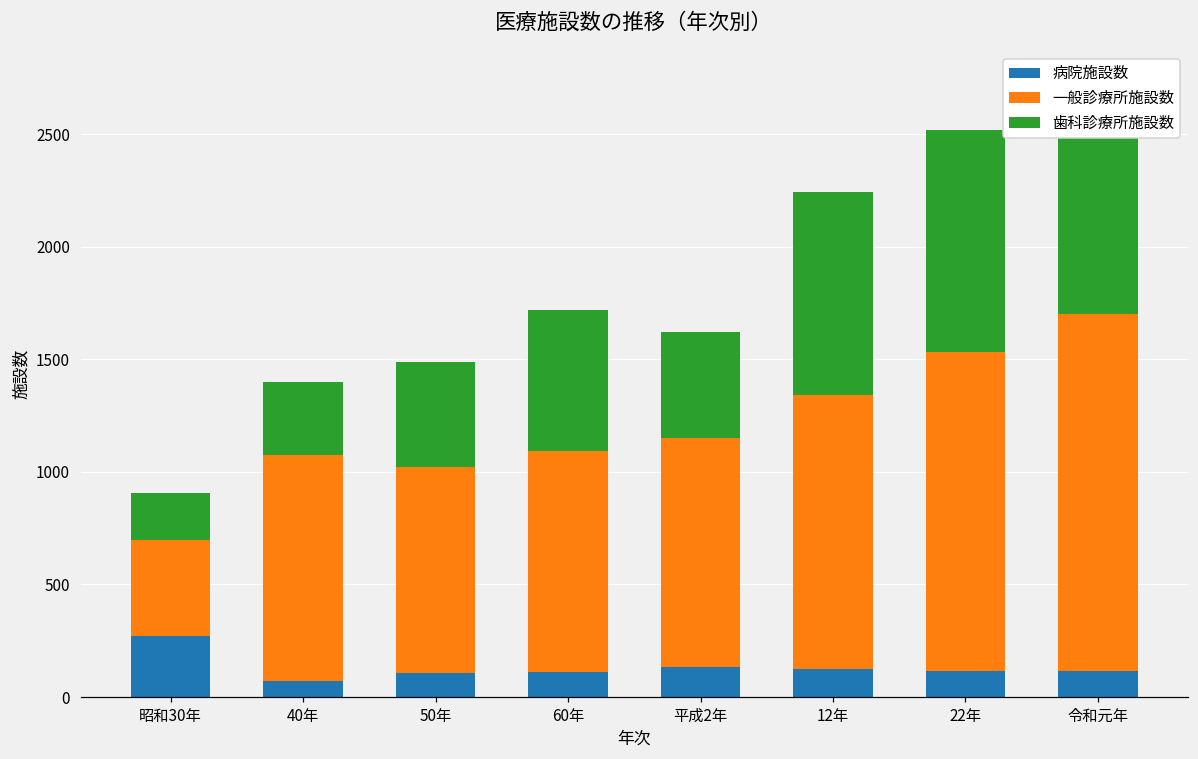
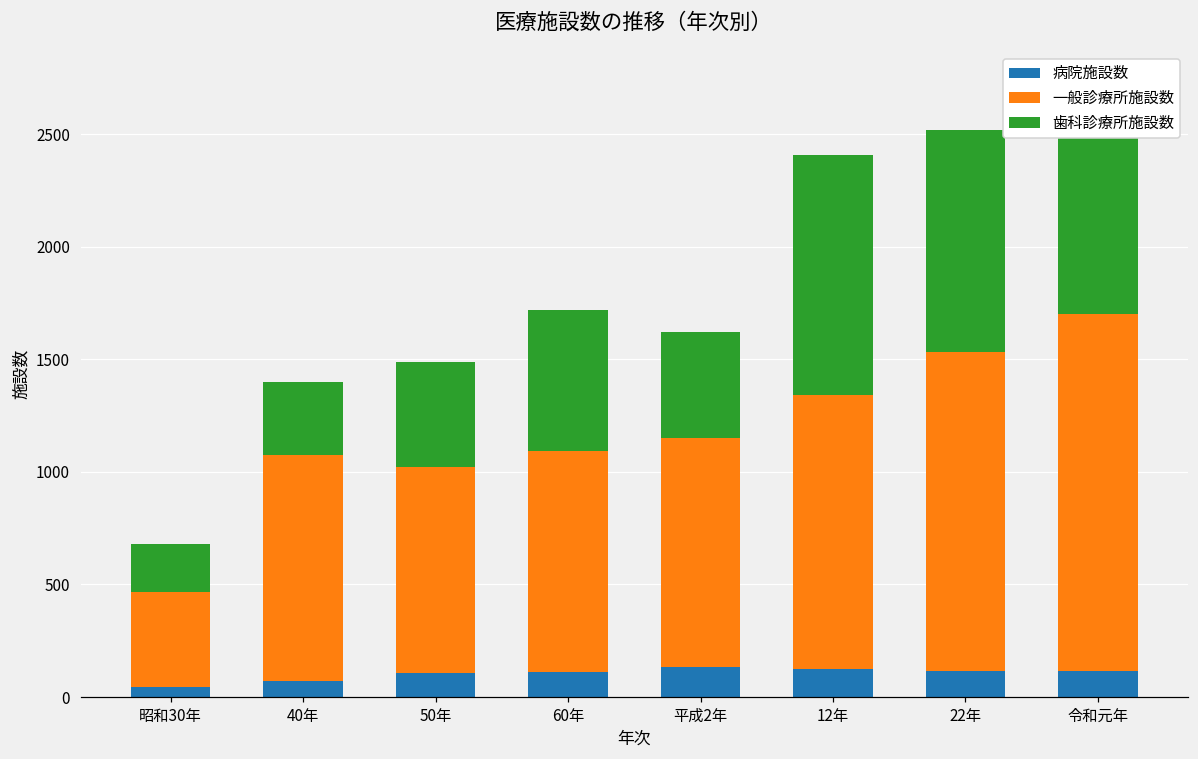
病院施設数, 昭和30年: 270 -> 40
歯科診療所施設数, 12年: 900 -> 1070
